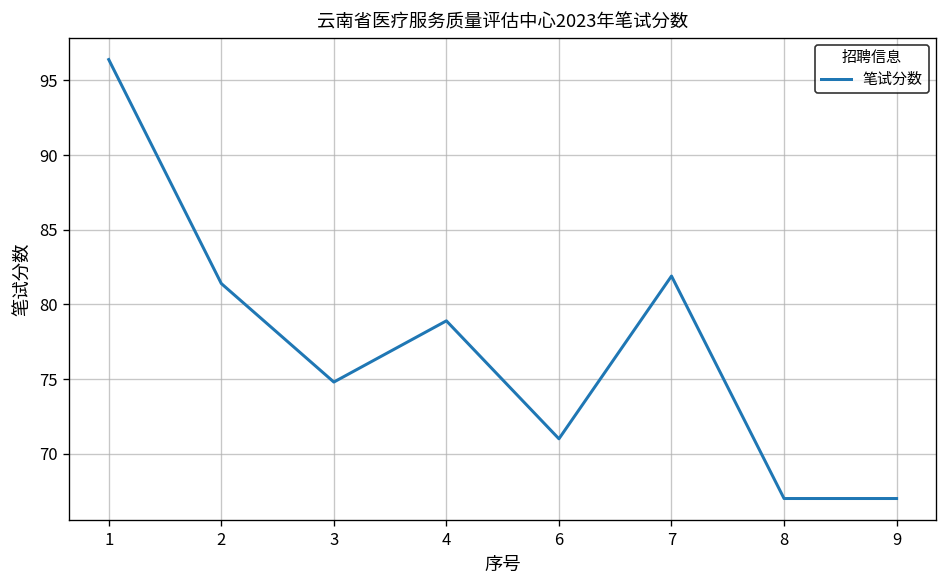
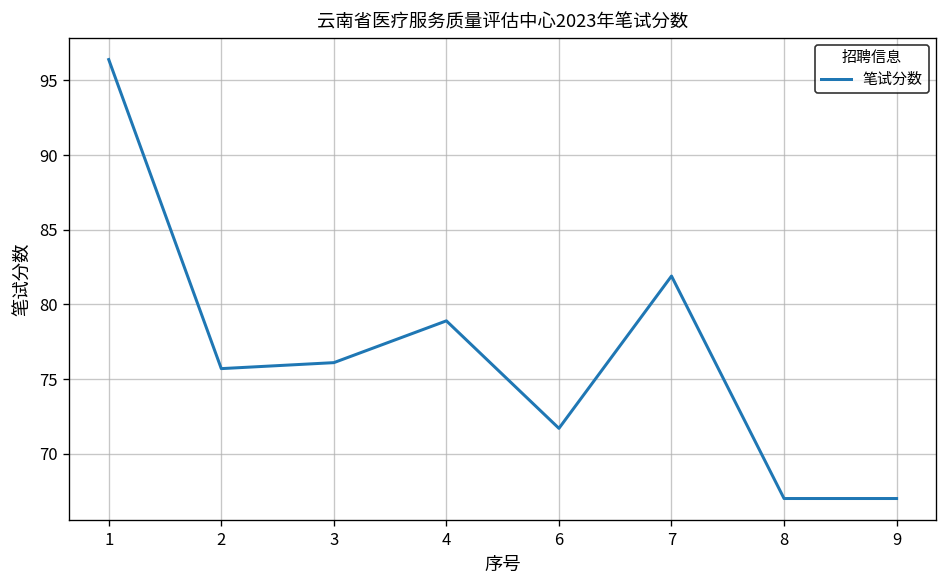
2: 81.4 -> 75.7
3: 74.8 -> 76.1
6: 71.0 -> 71.7
